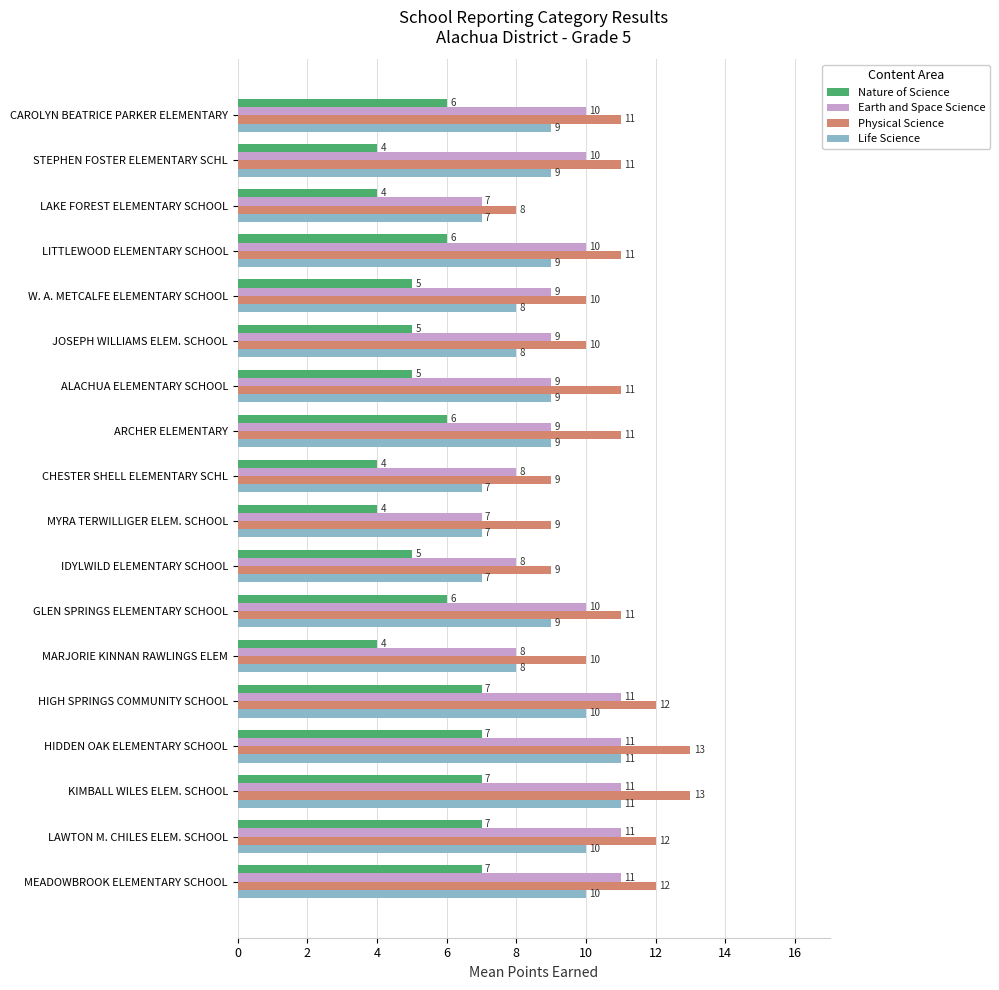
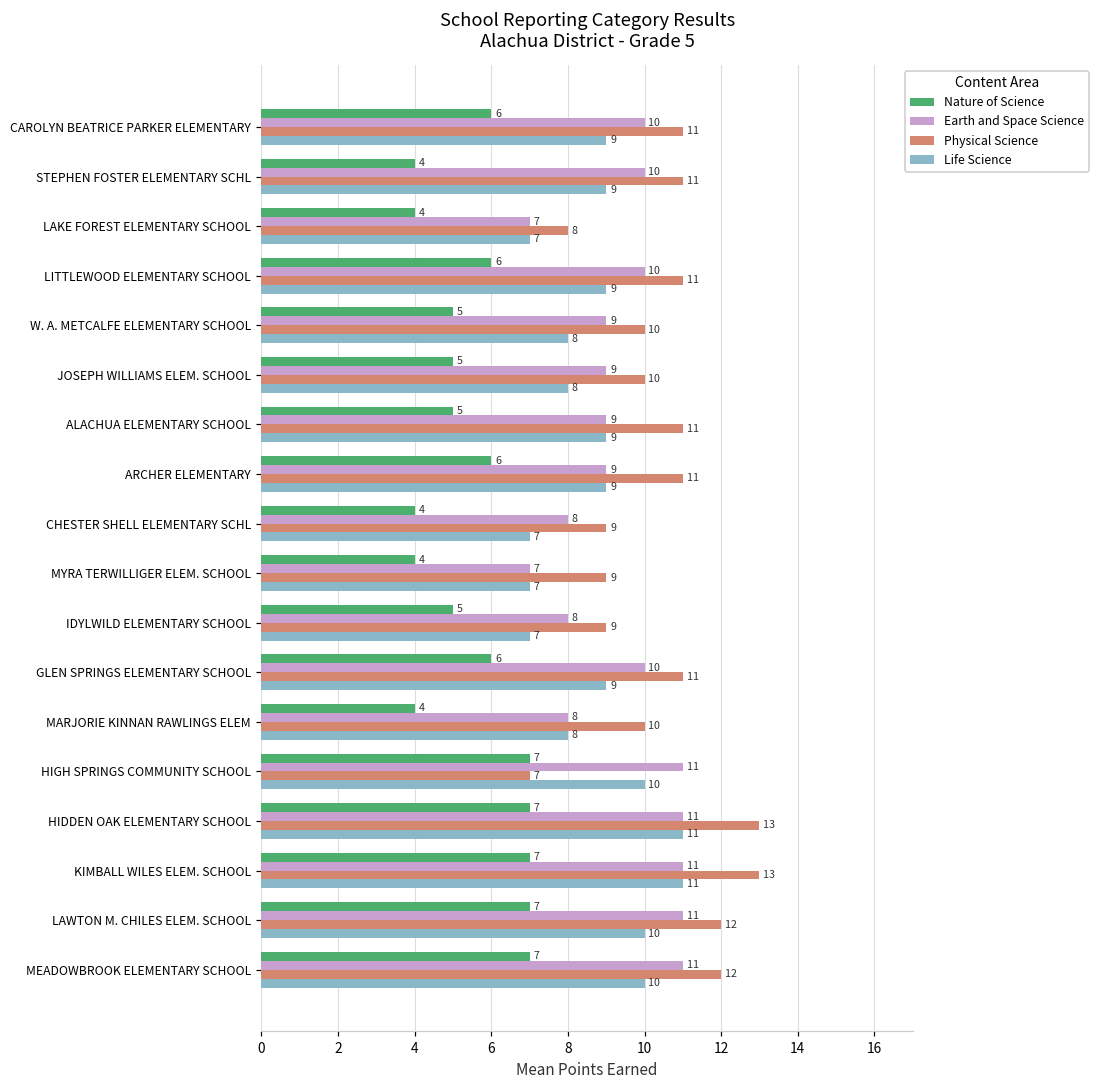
Physical Science, HIGH SPRINGS COMMUNITY SCHOOL: 12 -> 7
